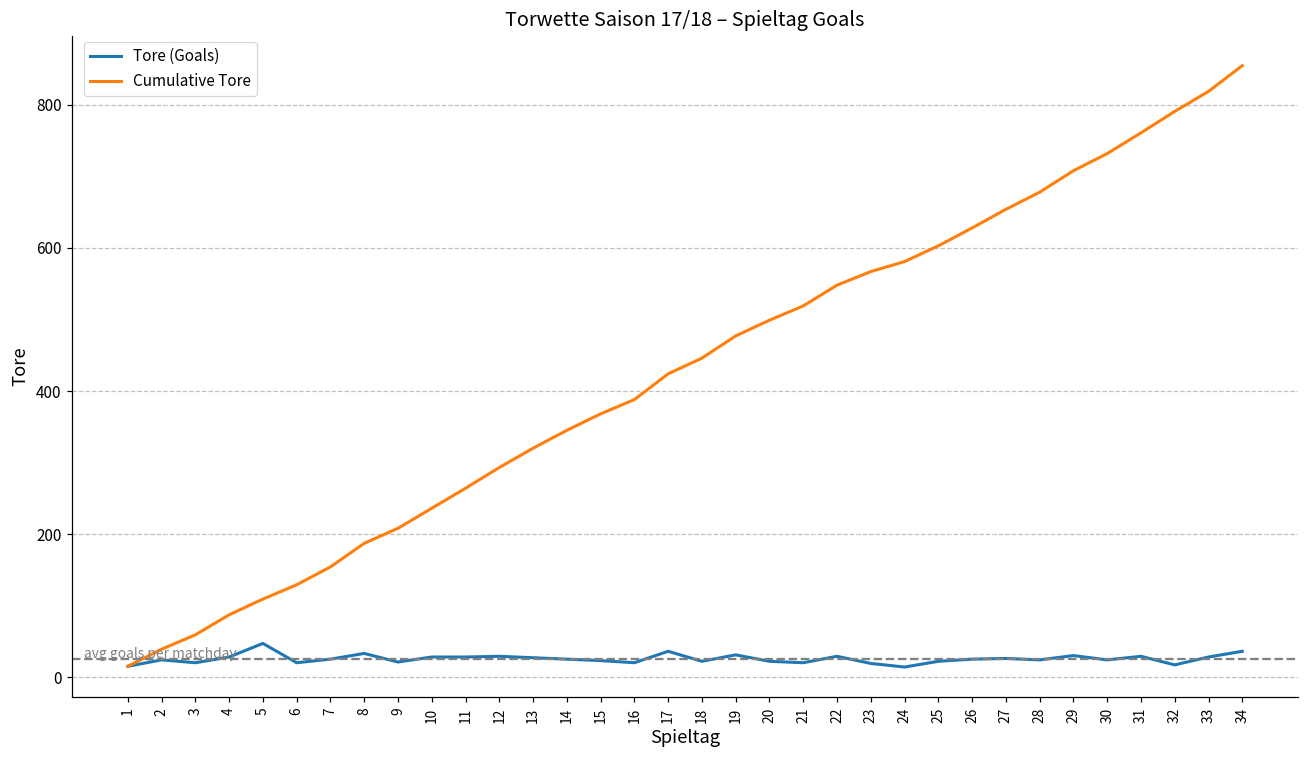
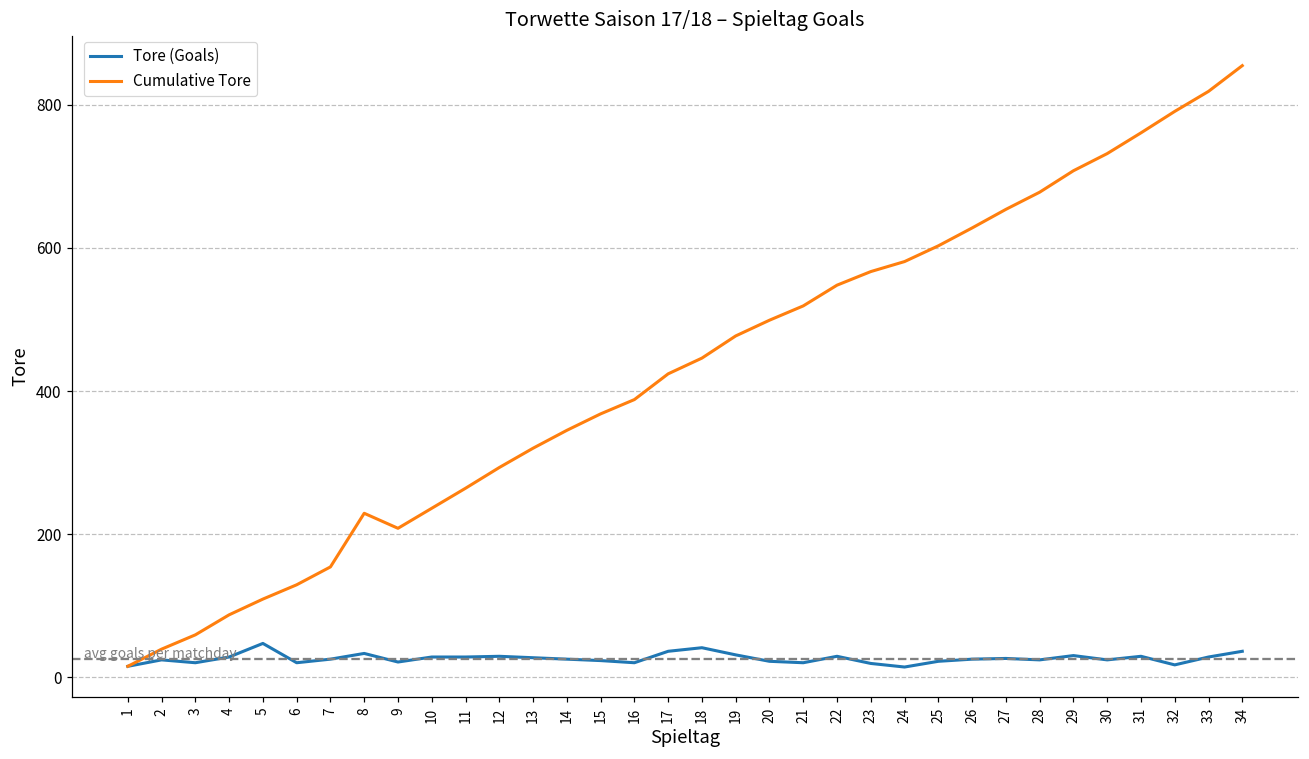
Cumulative Tore, 8: 190 -> 230
Tore (Goals), 18: 20 -> 40
